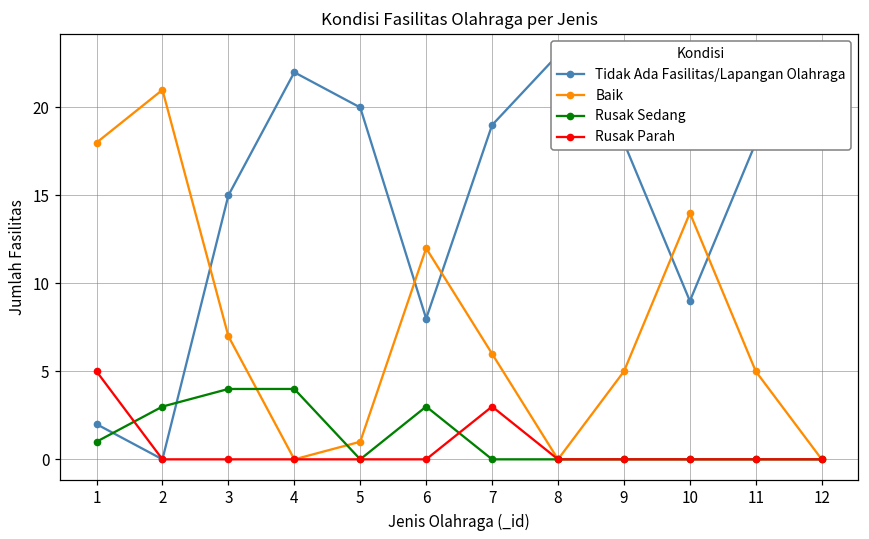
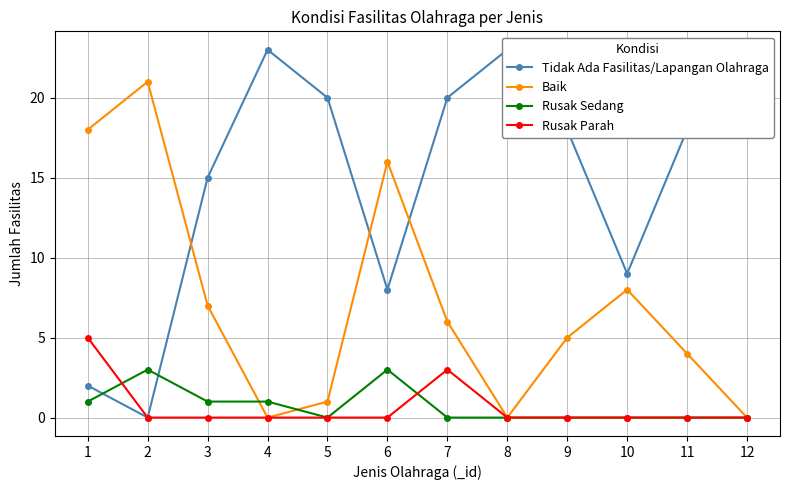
Rusak Sedang, 3: 4 -> 1
Tidak Ada Fasilitas/Lapangan Olahraga, 4: 22 -> 23
Rusak Sedang, 4: 4 -> 1
Baik, 6: 12 -> 16
Tidak Ada Fasilitas/Lapangan Olahraga, 7: 19 -> 20
Baik, 10: 14 -> 8
Baik, 11: 5 -> 4
